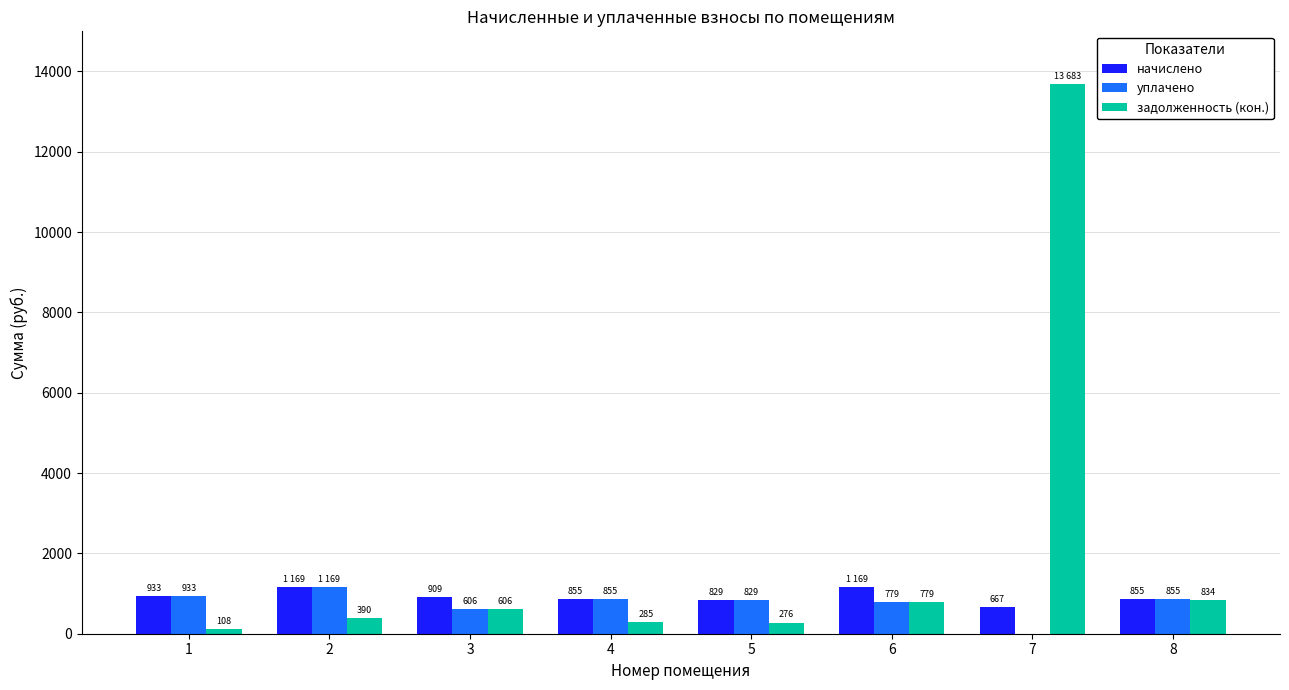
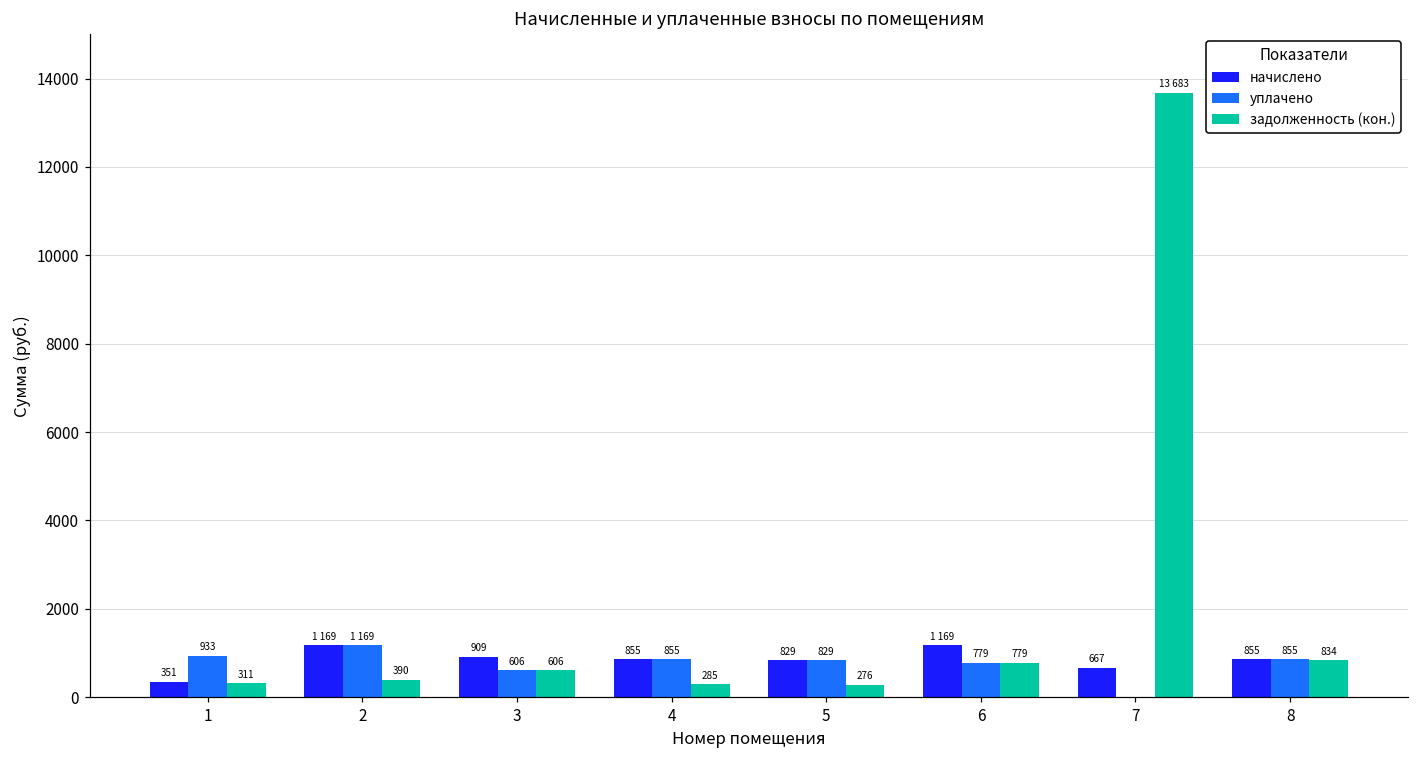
начислено, 1: 933 -> 351
задолженность (кон.), 1: 108 -> 311
